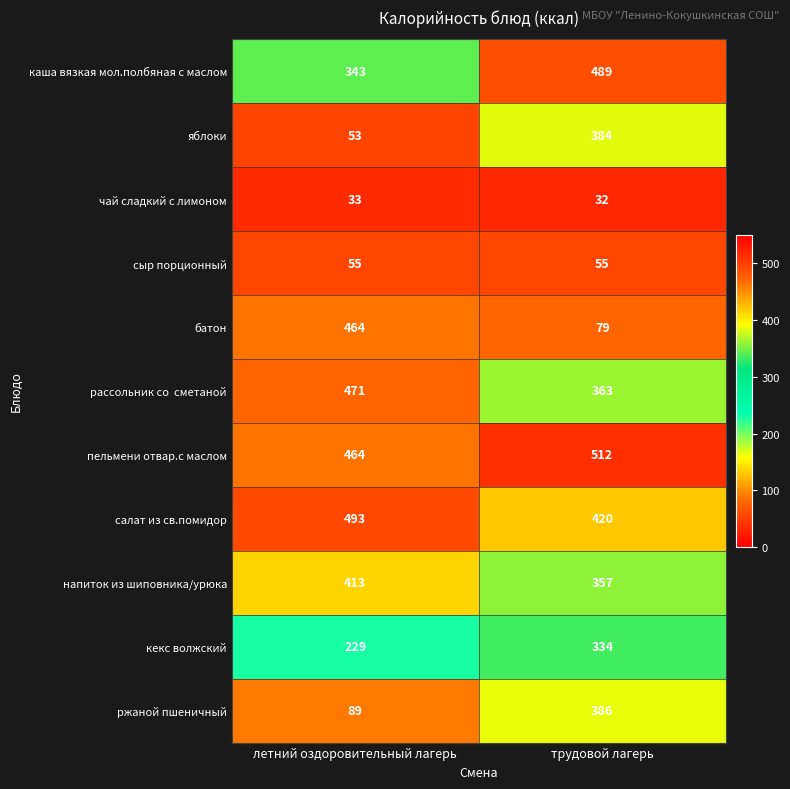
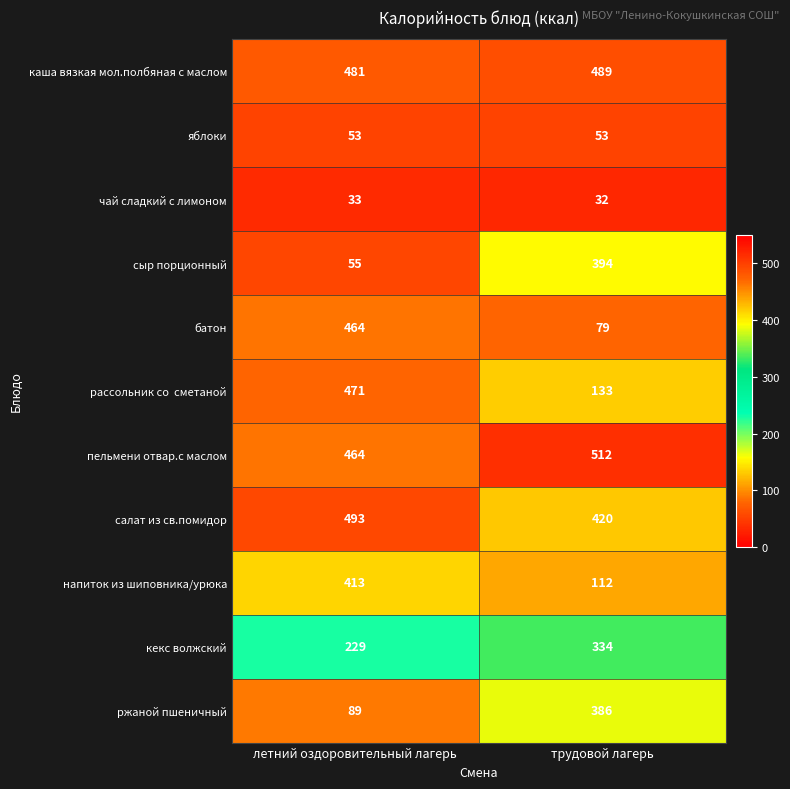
каша вязкая мол.полбяная с маслом, летний оздоровительный лагерь: 343 -> 481
яблоки, трудовой лагерь: 384 -> 53
сыр порционный, трудовой лагерь: 55 -> 394
рассольник со сметаной, трудовой лагерь: 363 -> 133
напиток из шиповника/урюка, трудовой лагерь: 357 -> 112
